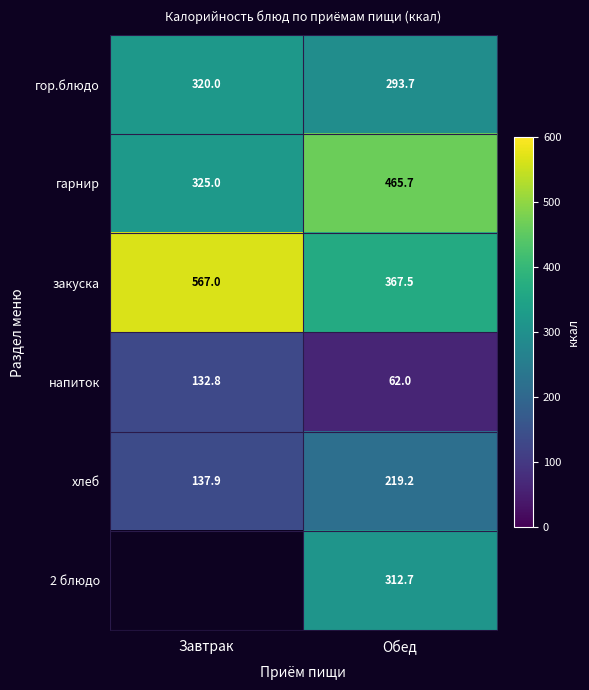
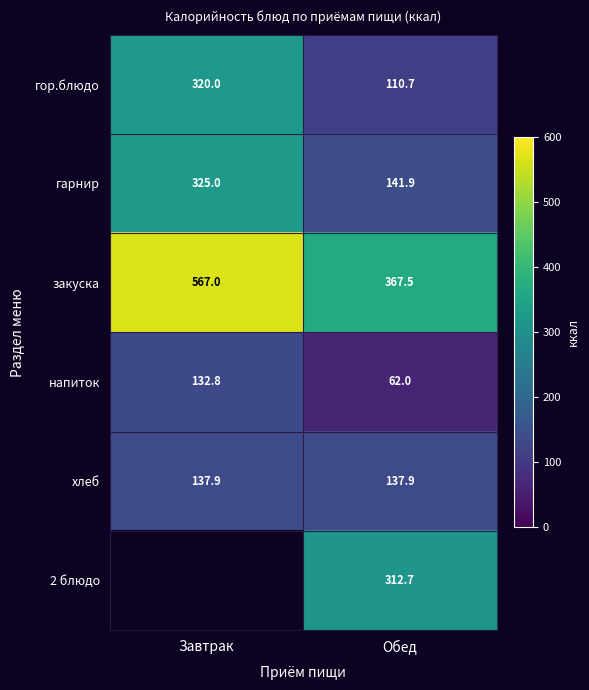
гор.блюдо, Обед: 293.7 -> 110.7
гарнир, Обед: 465.7 -> 141.9
хлеб, Обед: 219.2 -> 137.9
